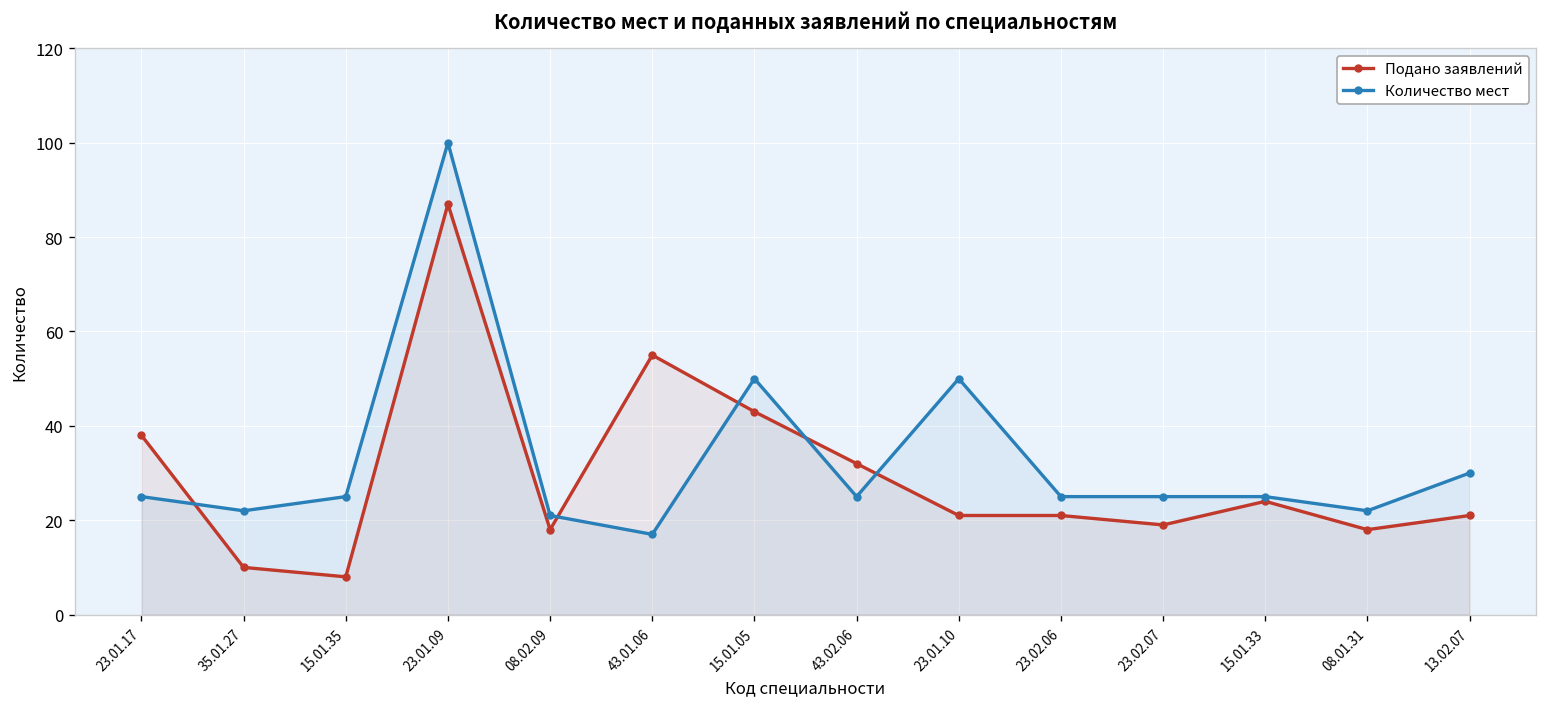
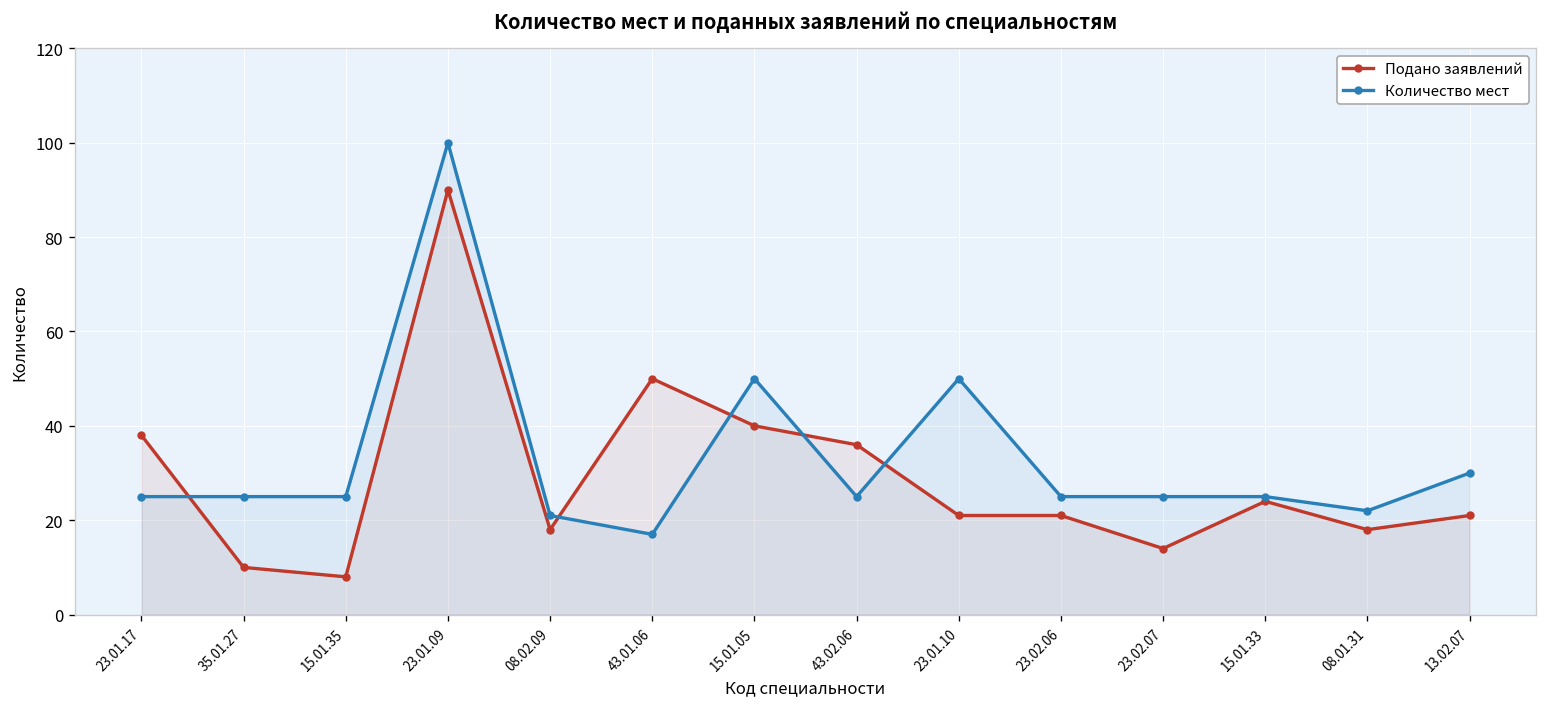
Количество мест, 35.01.27: 22 -> 25
Подано заявлений, 23.01.09: 87 -> 90
Подано заявлений, 43.01.06: 55 -> 50
Подано заявлений, 15.01.05: 43 -> 40
Подано заявлений, 43.02.06: 32 -> 36
Подано заявлений, 23.02.07: 19 -> 14
